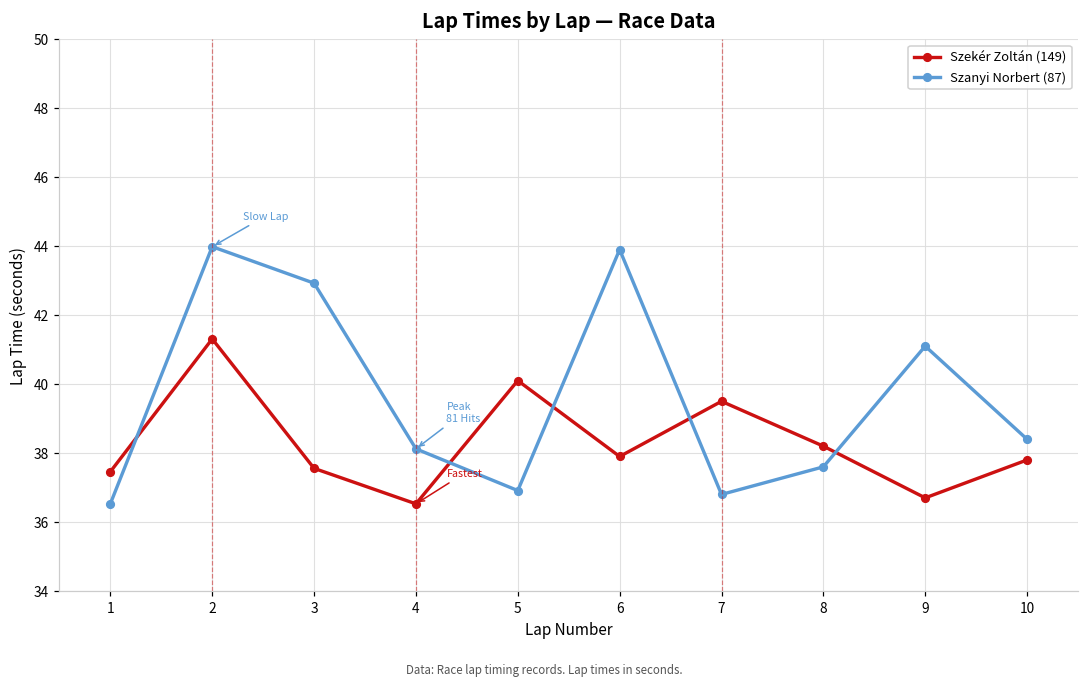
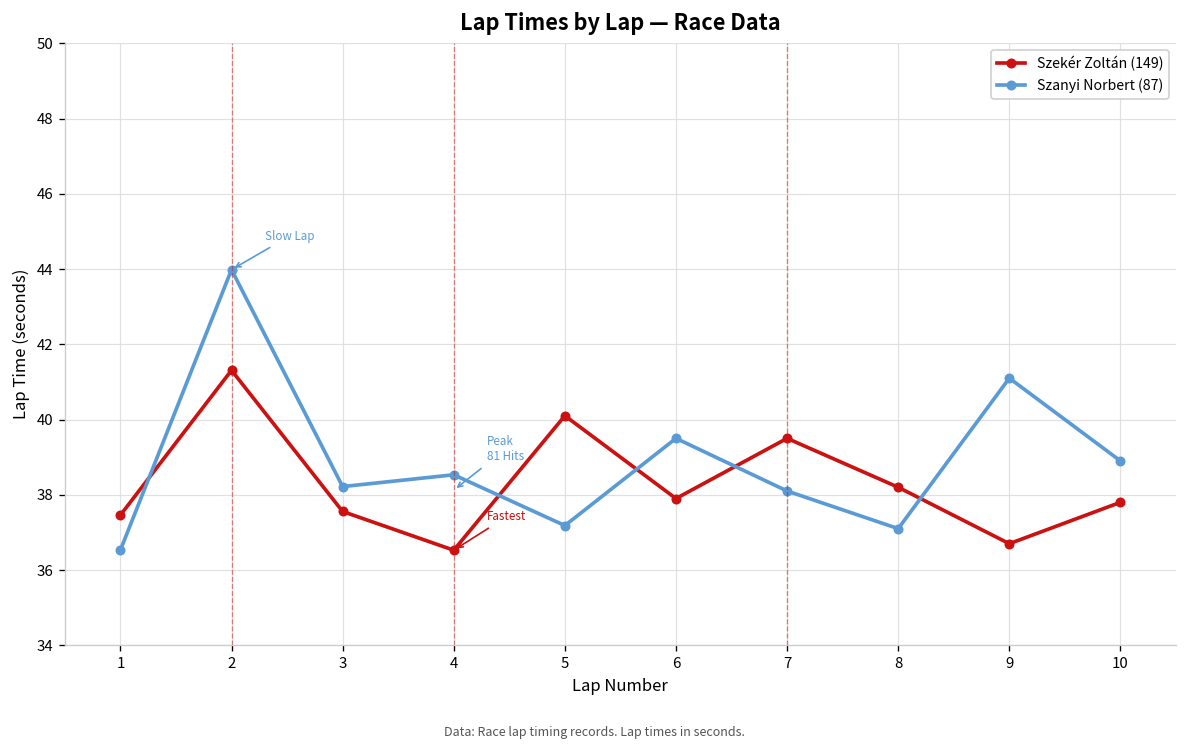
Szanyi Norbert (87), 3: 42.9 -> 38.2
Szanyi Norbert (87), 4: 38.1 -> 38.5
Szanyi Norbert (87), 5: 36.9 -> 37.2
Szanyi Norbert (87), 6: 43.9 -> 39.5
Szanyi Norbert (87), 7: 36.8 -> 38.1
Szanyi Norbert (87), 8: 37.6 -> 37.1
Szanyi Norbert (87), 10: 38.4 -> 38.9
